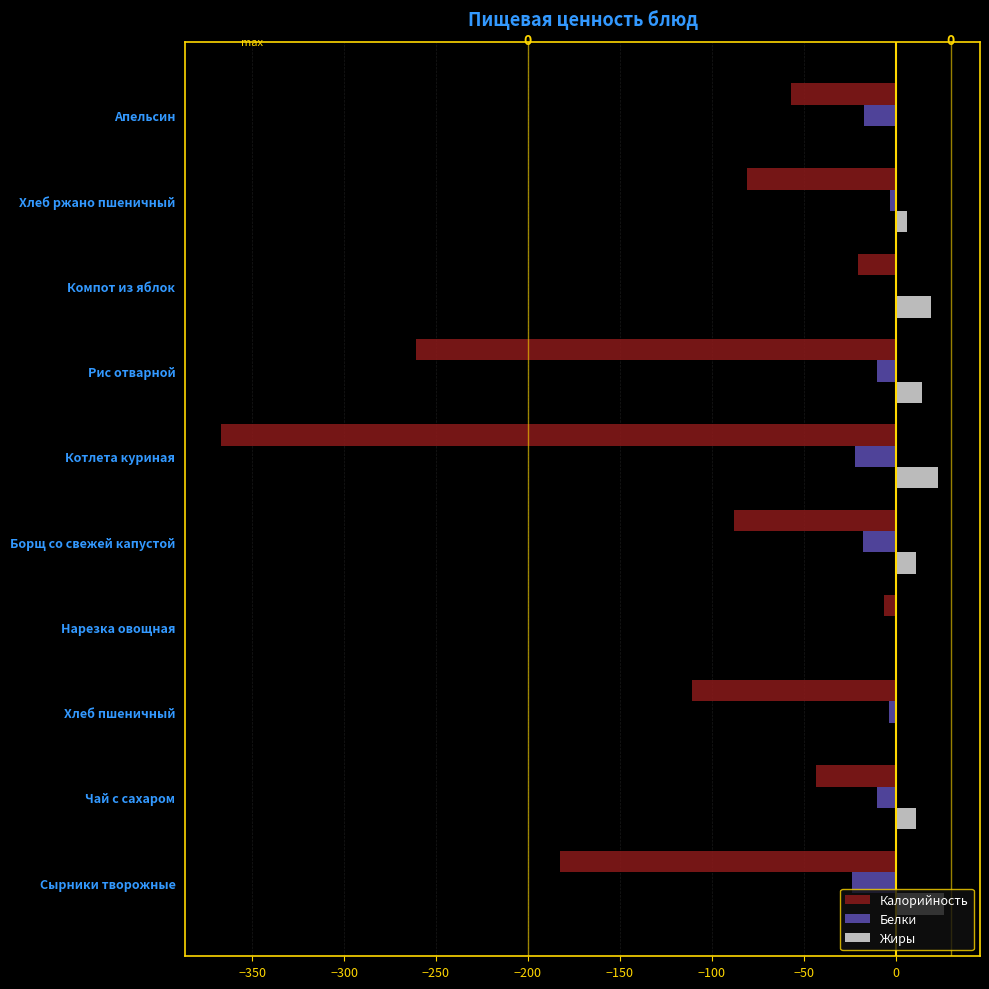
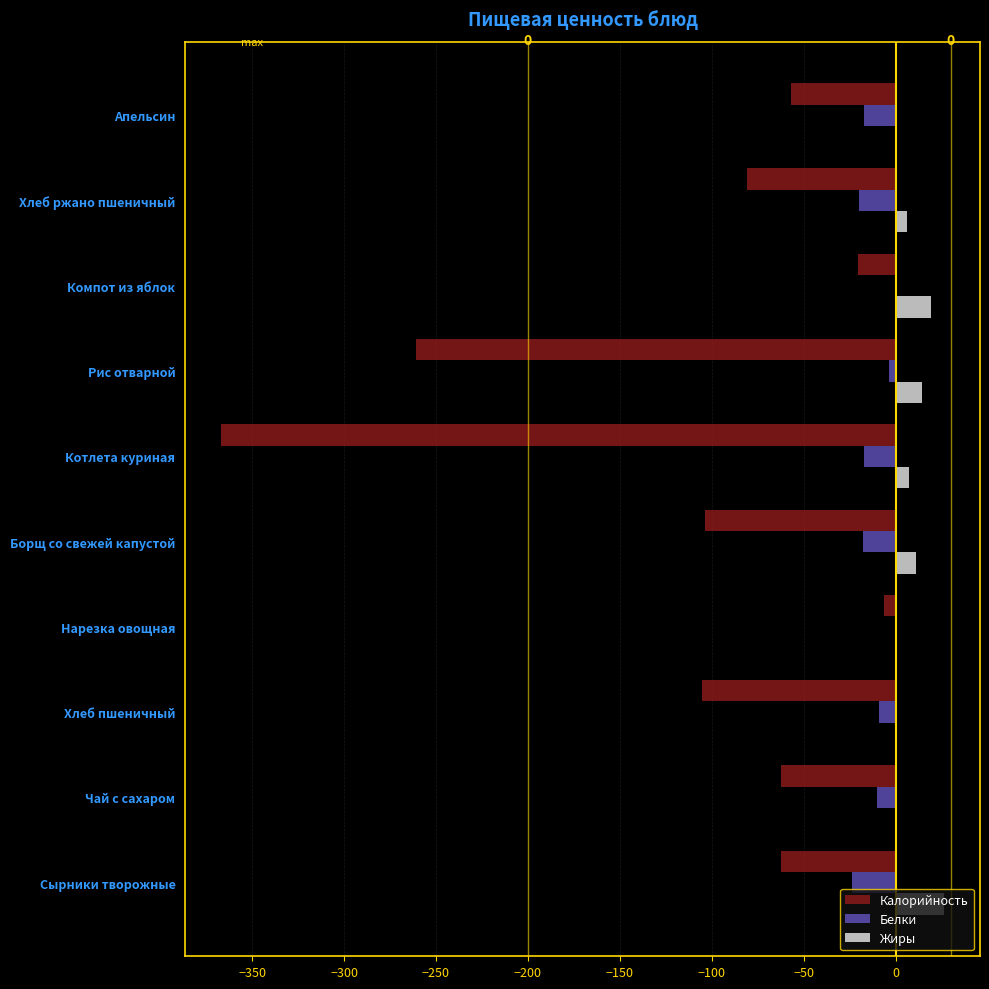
Белки, Хлеб ржано пшеничный: -3 -> -20
Белки, Рис отварной: -10 -> -4
Белки, Котлета куриная: -22 -> -17
Жиры, Котлета куриная: 23 -> 7
Калорийность, Борщ со свежей капустой: -88 -> -104
Калорийность, Хлеб пшеничный: -111 -> -106
Белки, Хлеб пшеничный: -3 -> -9
Калорийность, Чай с сахаром: -43 -> -62
Жиры, Чай с сахаром: 11 -> 1
Калорийность, Сырники творожные: -182 -> -62
